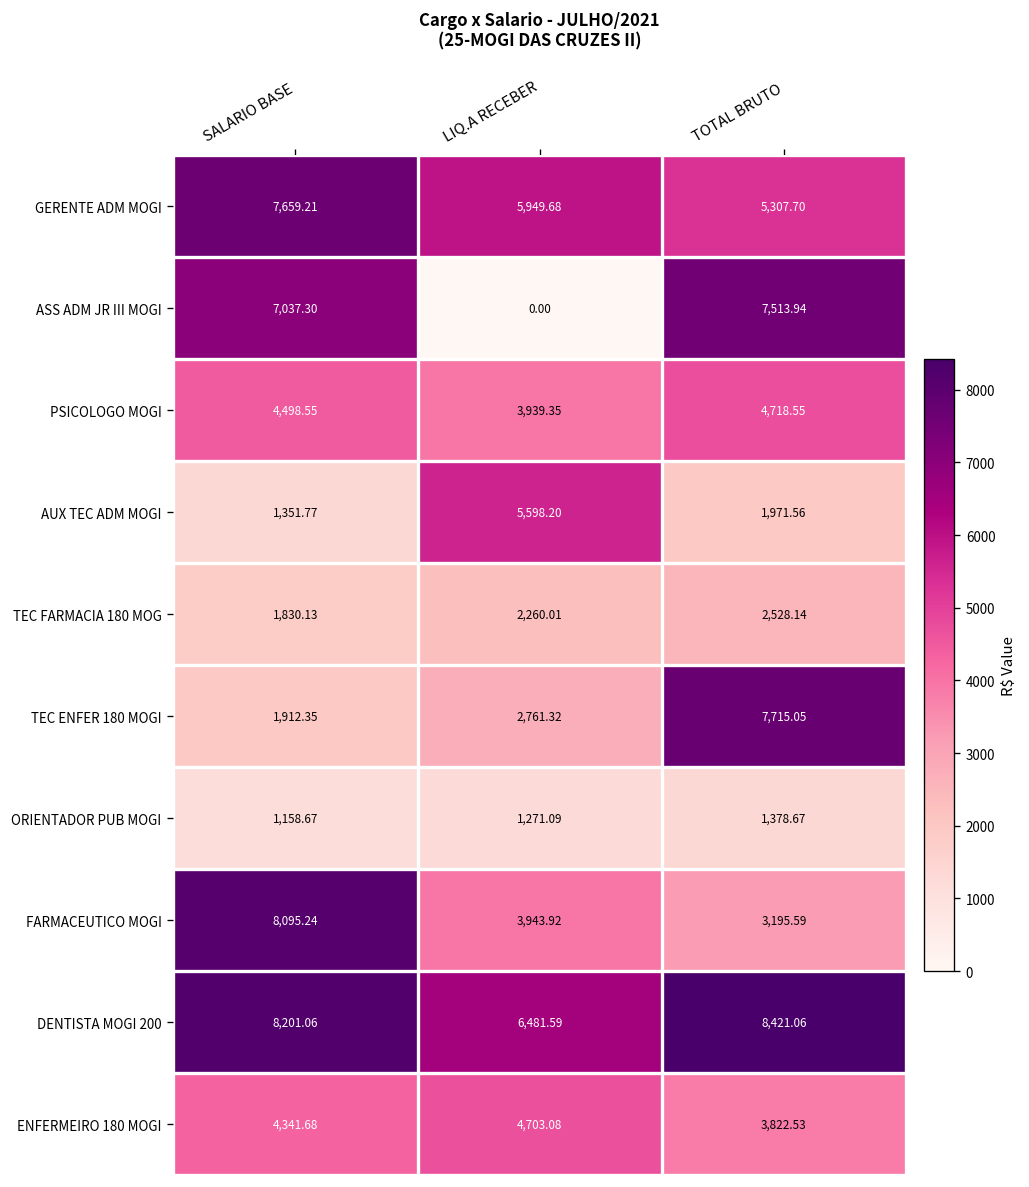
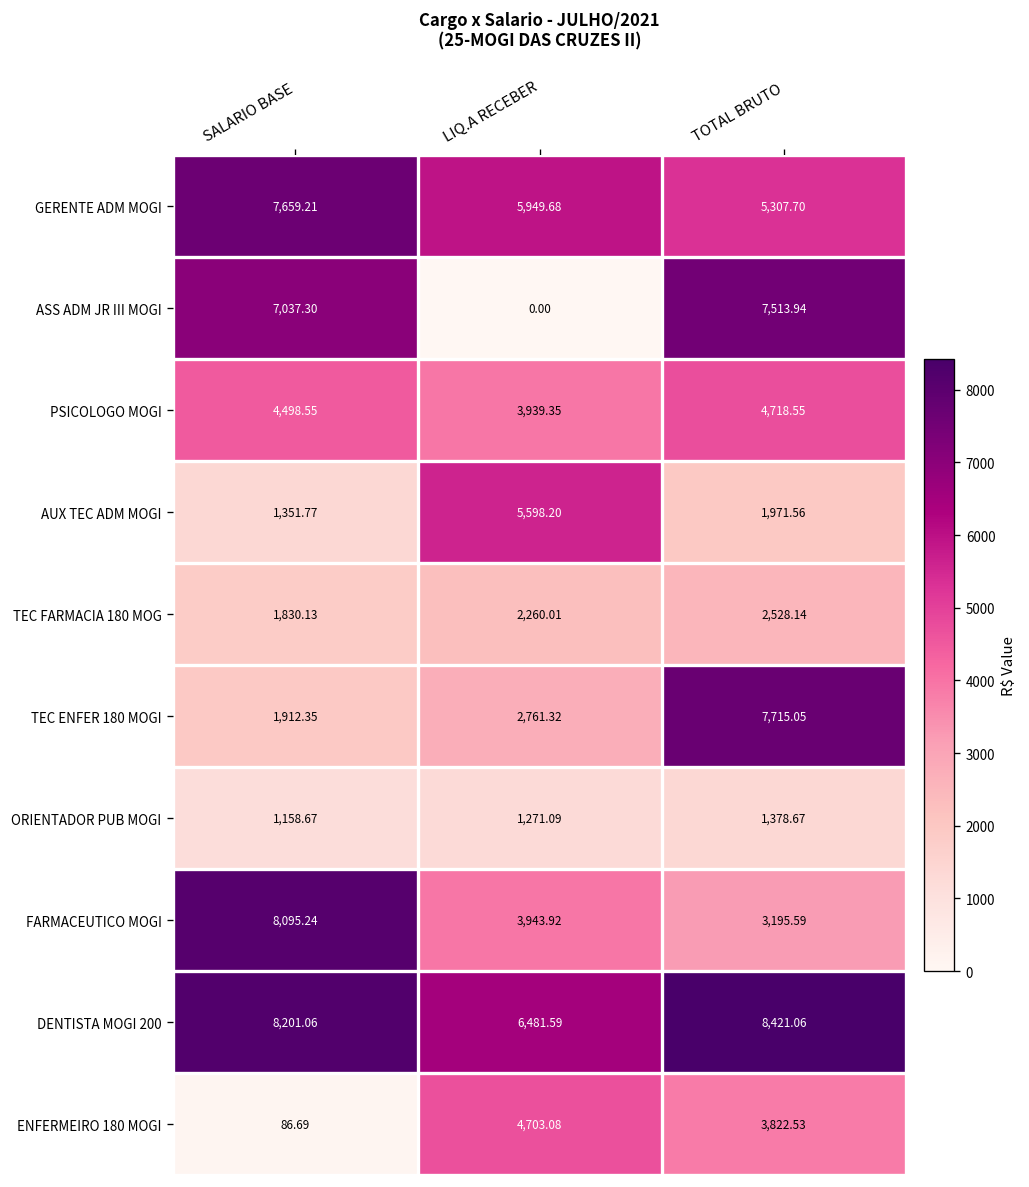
ENFERMEIRO 180 MOGI, SALARIO BASE: 4,341.68 -> 86.69
